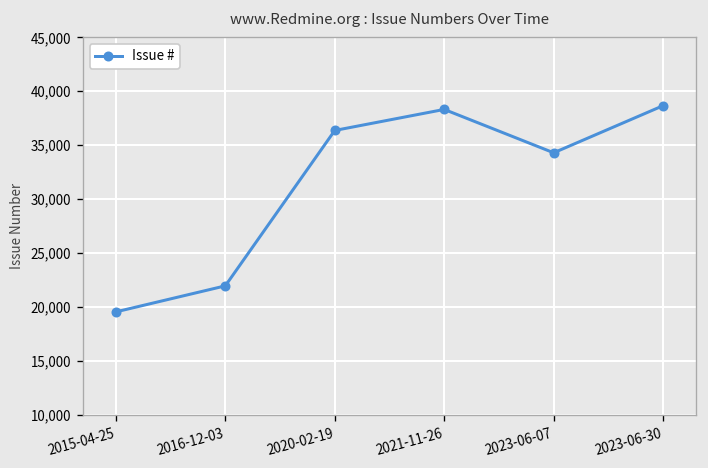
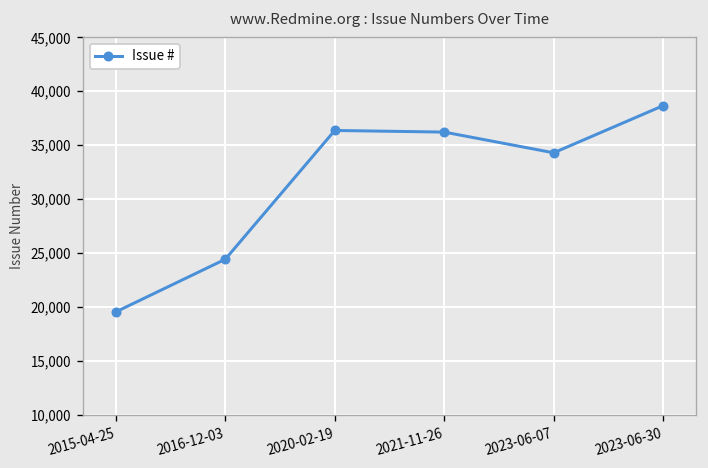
2016-12-03: 22,000 -> 24,000
2021-11-26: 38,000 -> 36,000
